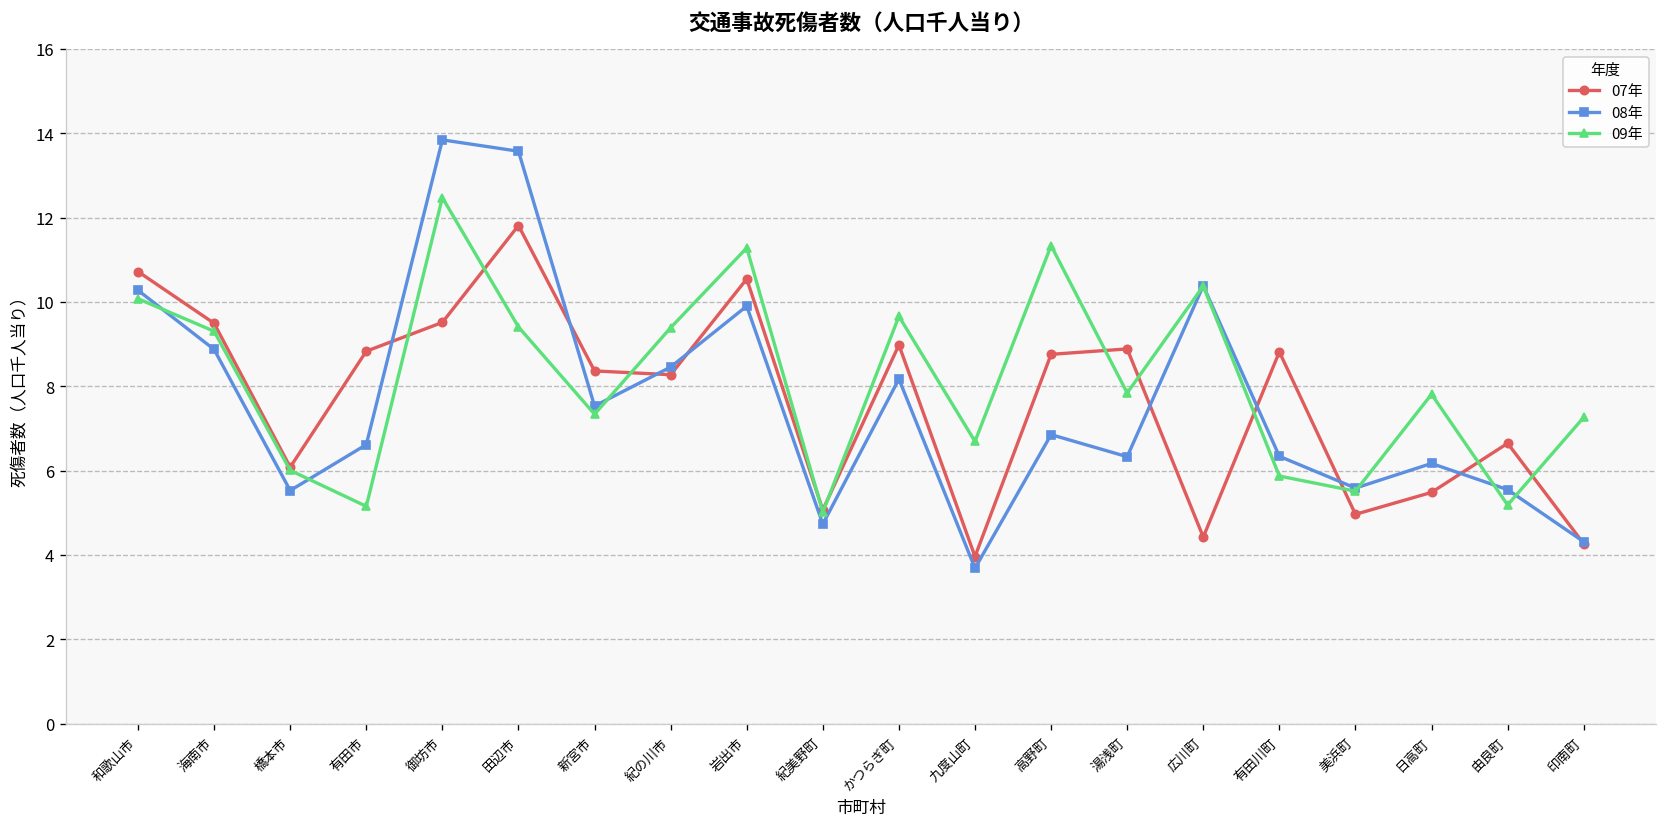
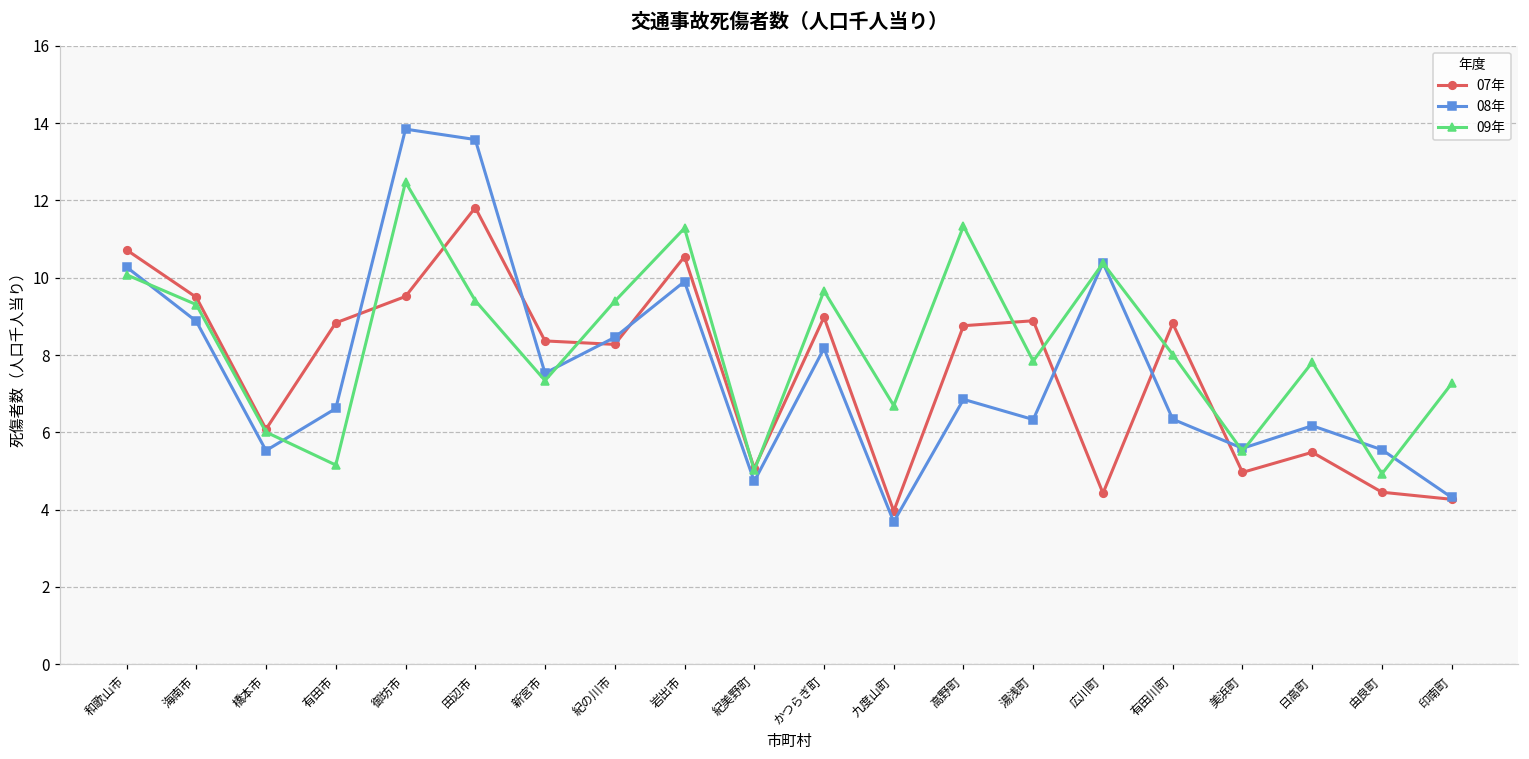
09年, 有田川町: 5.9 -> 8.0
07年, 由良町: 6.6 -> 4.4
09年, 由良町: 5.2 -> 4.9
